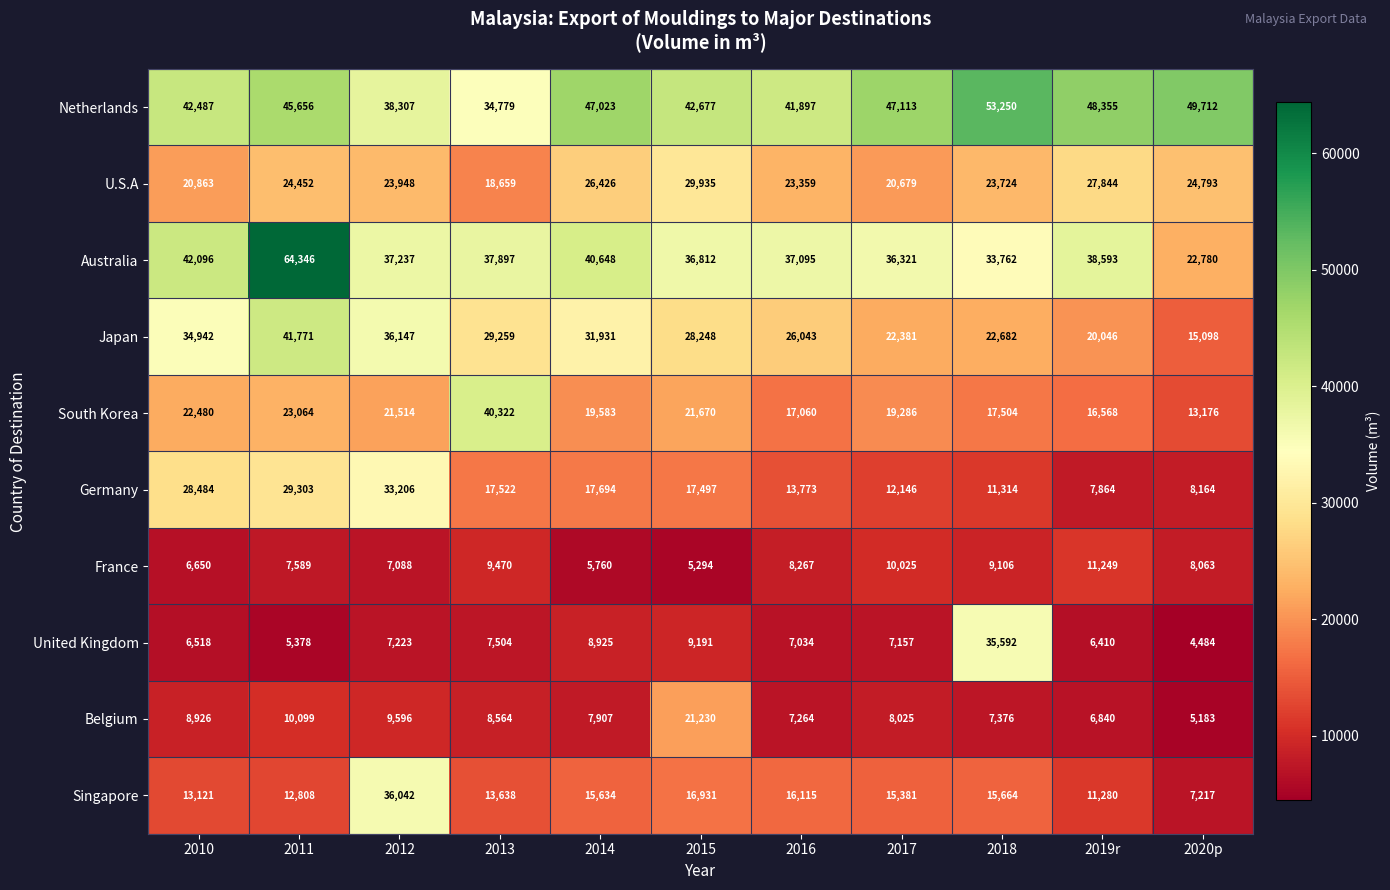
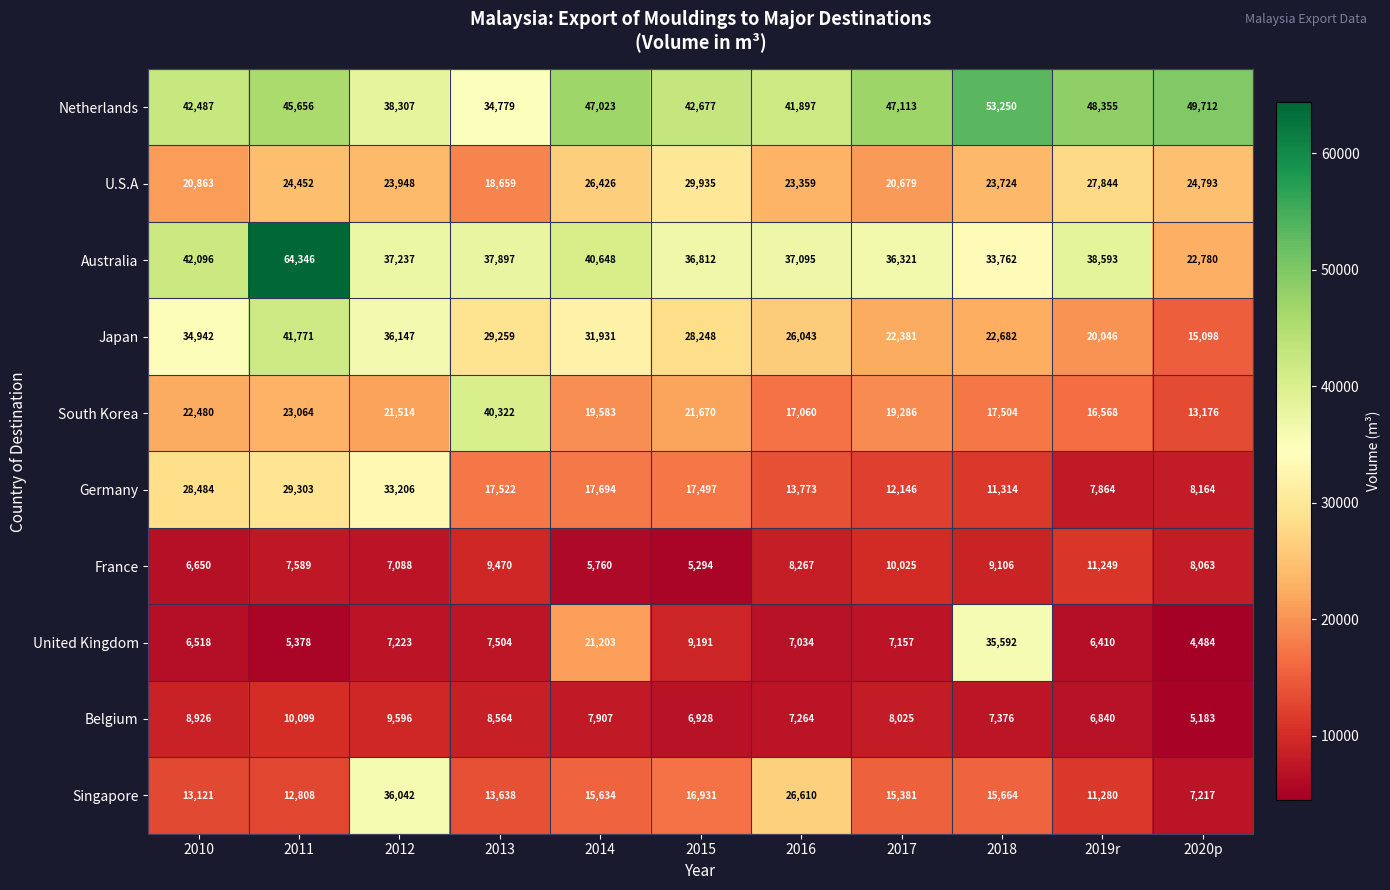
United Kingdom, 2014: 8,925 -> 21,203
Belgium, 2015: 21,230 -> 6,928
Singapore, 2016: 16,115 -> 26,610
